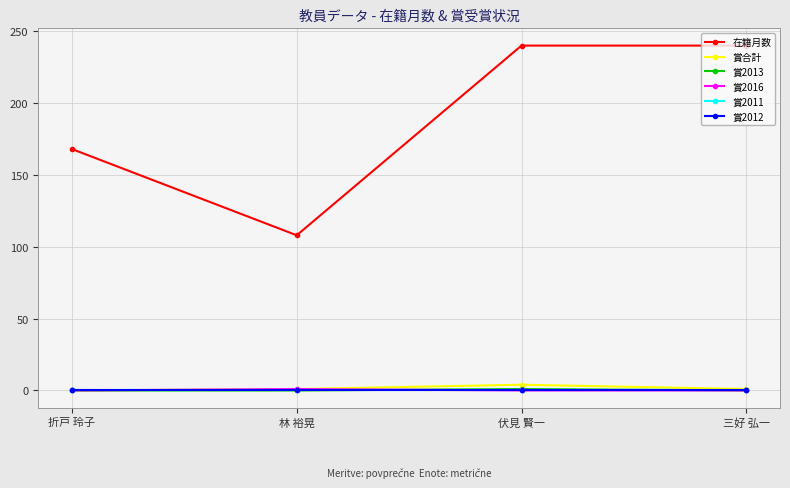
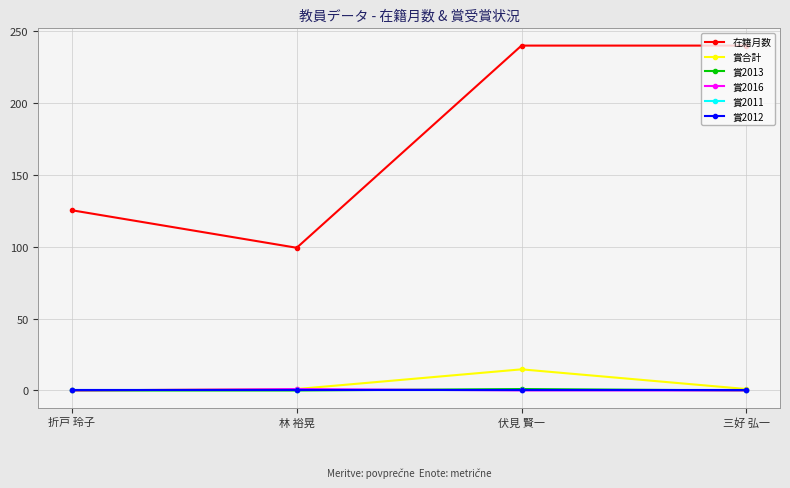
在籍月数, 折戸 玲子: 168 -> 125
在籍月数, 林 裕晃: 108 -> 99
賞合計, 伏見 賢一: 4 -> 15
